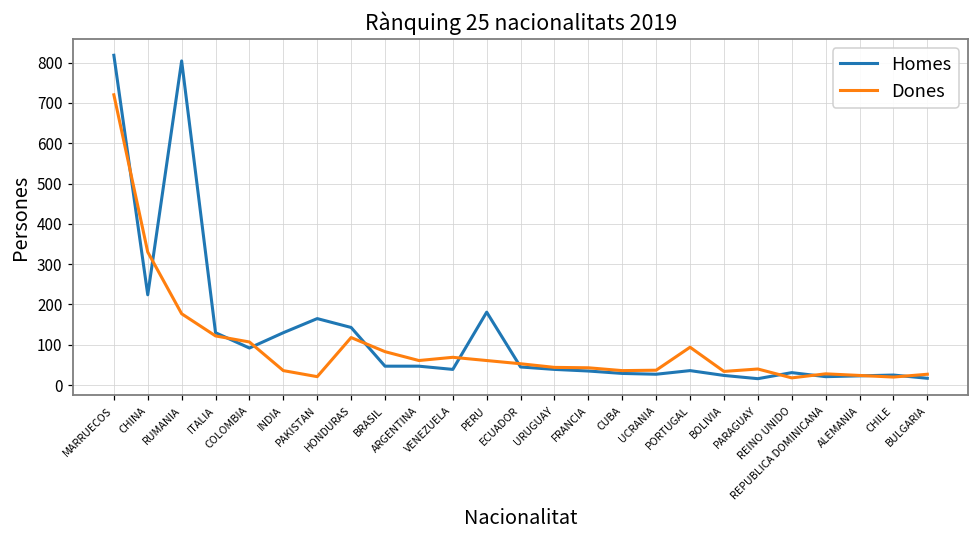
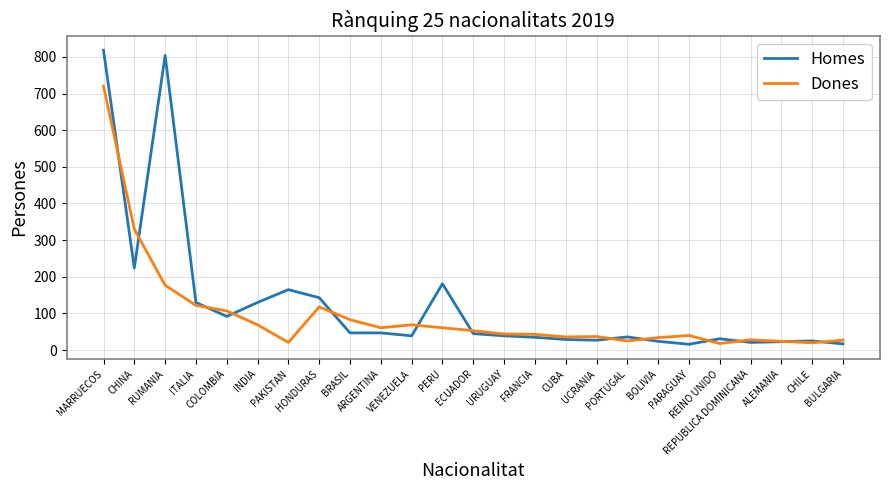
Dones, INDIA: 40 -> 70
Dones, PORTUGAL: 90 -> 30
